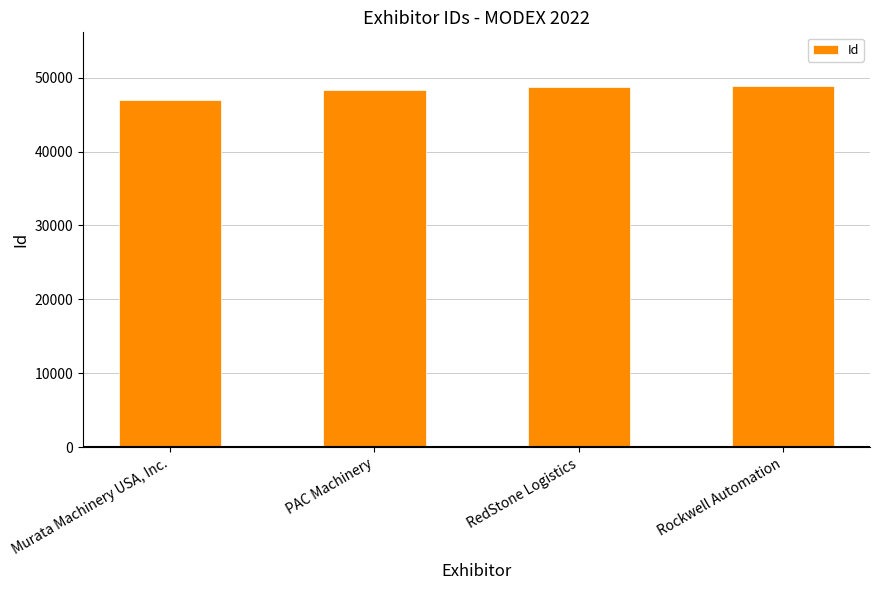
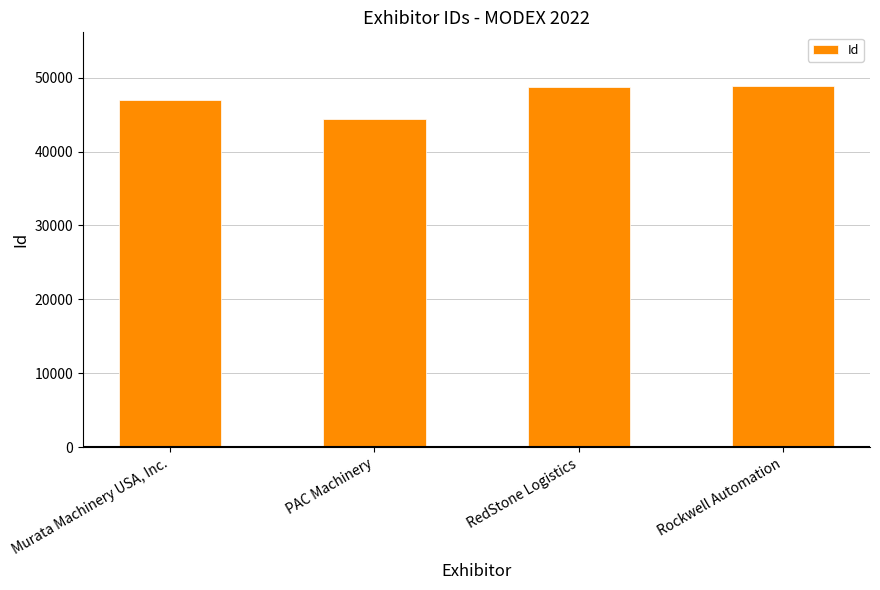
PAC Machinery: 48000 -> 44000
